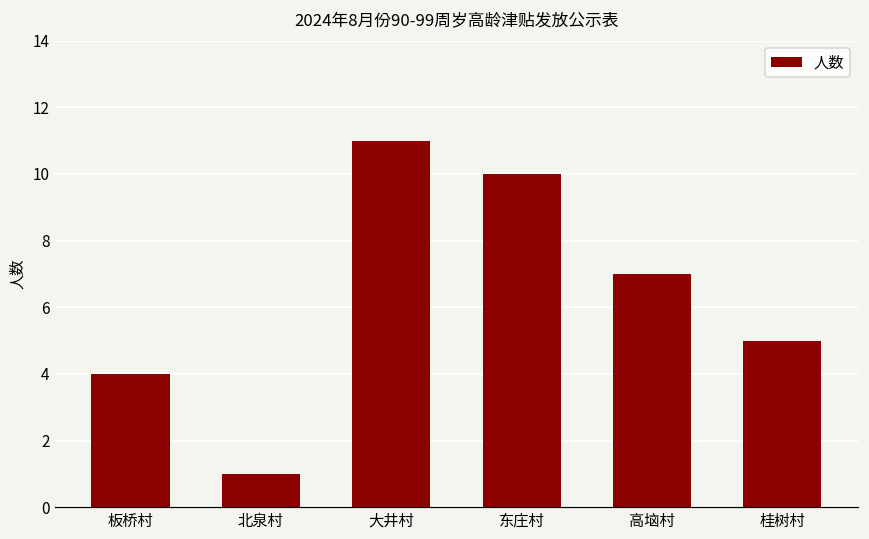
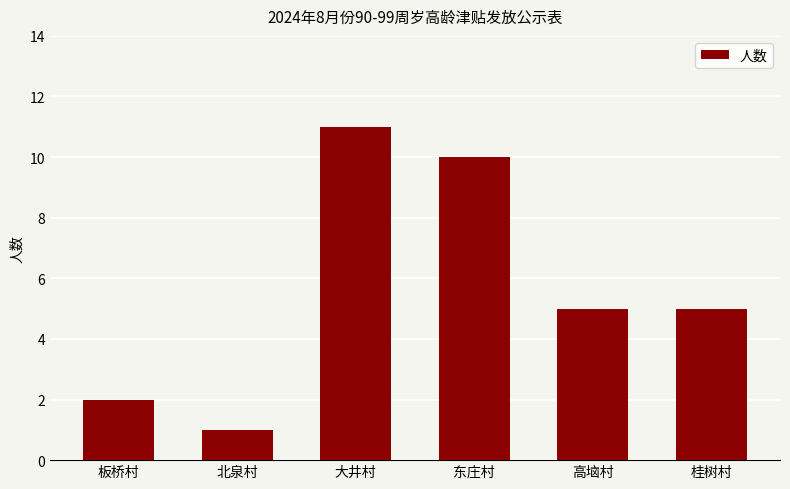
板桥村: 4 -> 2
高垴村: 7 -> 5
